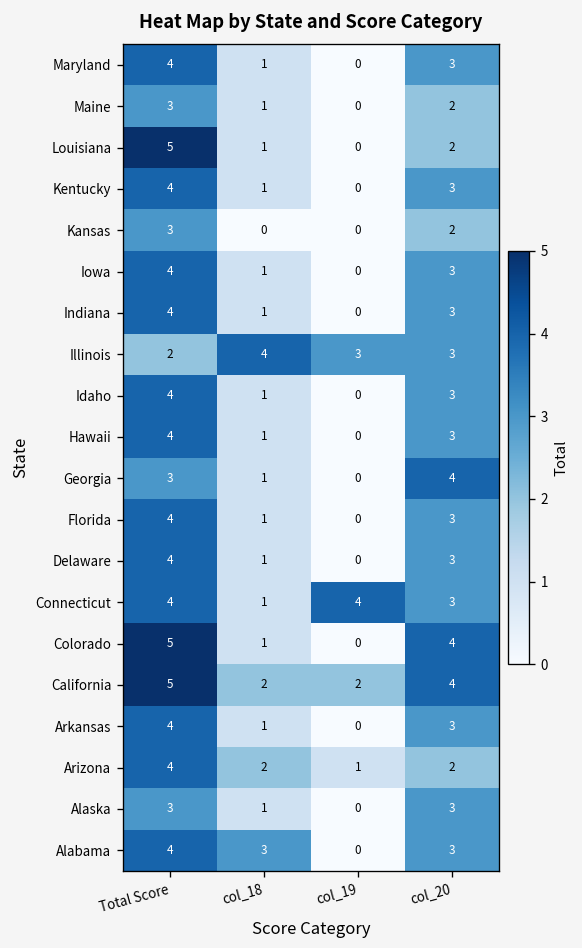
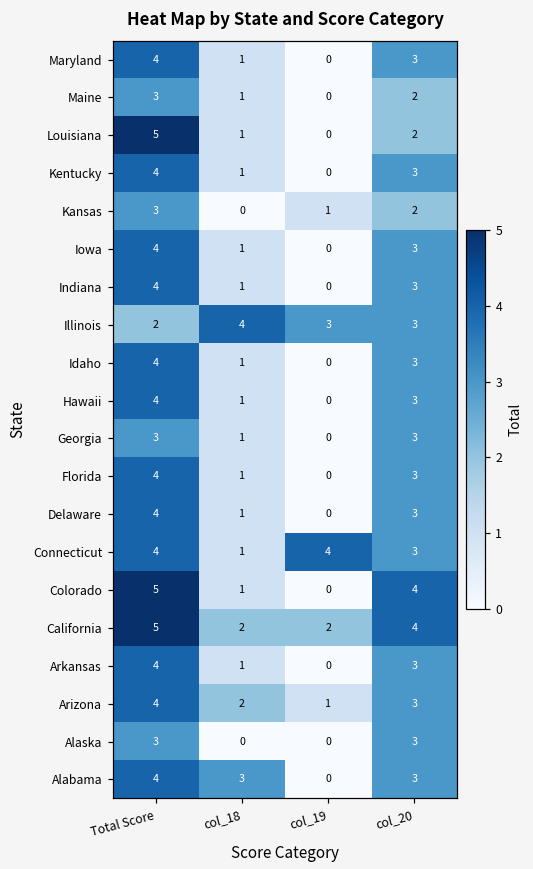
Kansas, col_19: 0 -> 1
Georgia, col_20: 4 -> 3
Arizona, col_20: 2 -> 3
Alaska, col_18: 1 -> 0
